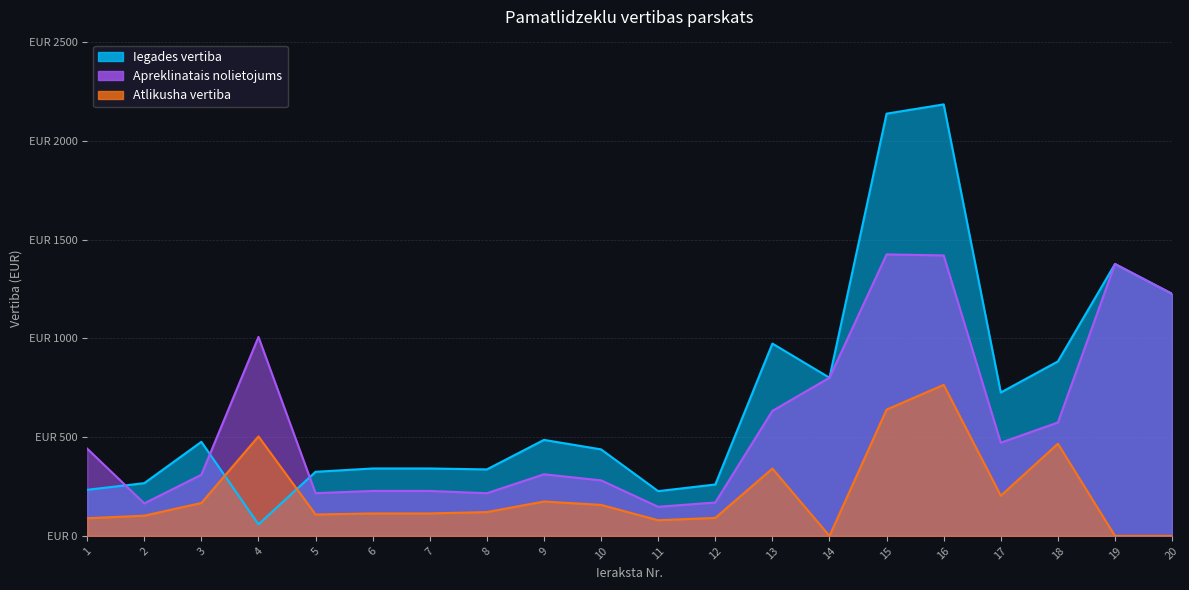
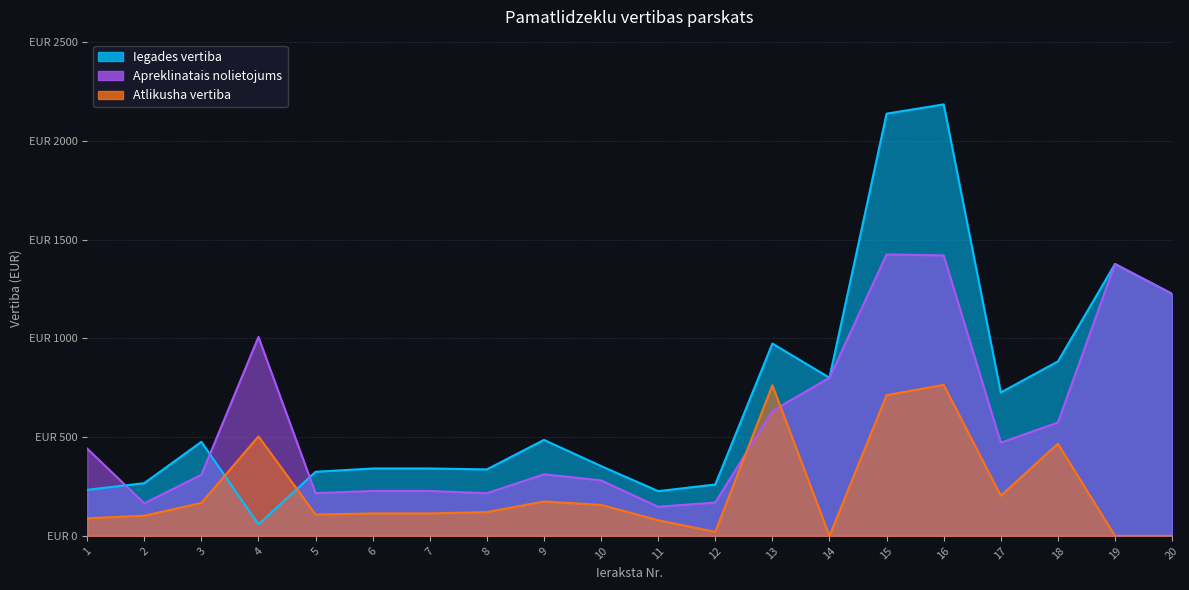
Iegades vertiba, 10: EUR 440 -> EUR 350
Atlikusha vertiba, 12: EUR 90 -> EUR 20
Atlikusha vertiba, 13: EUR 340 -> EUR 760
Atlikusha vertiba, 15: EUR 640 -> EUR 710
